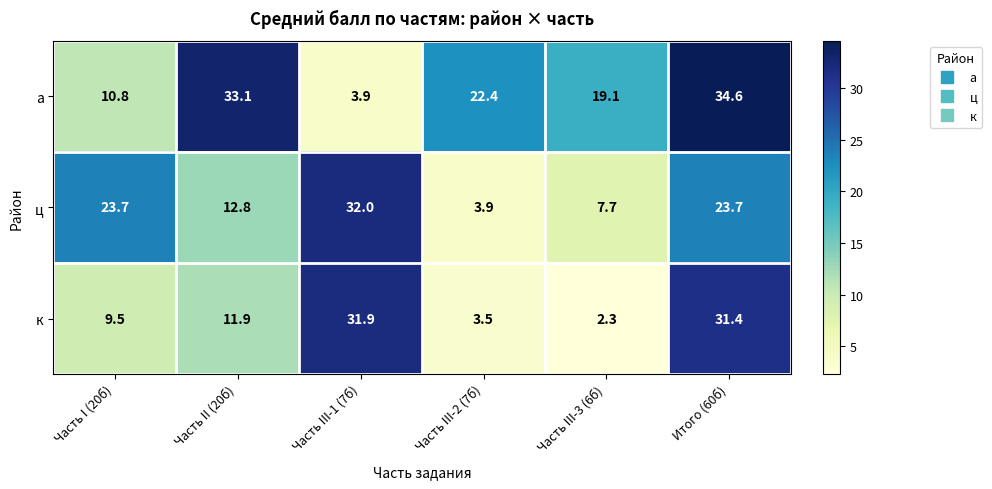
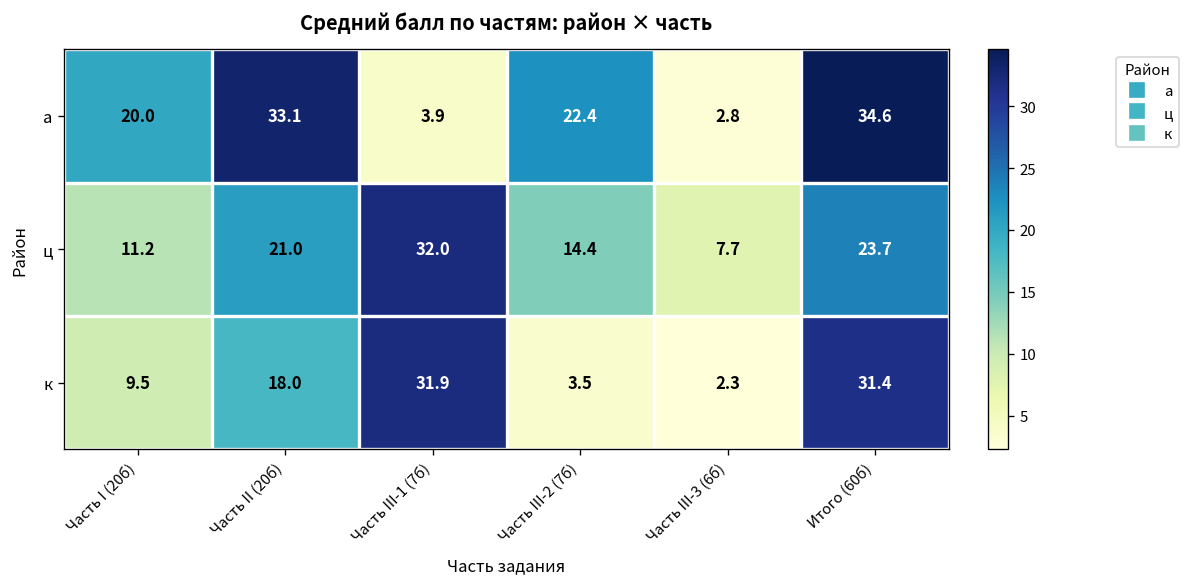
а, Часть I (20б): 10.8 -> 20.0
а, Часть III-3 (6б): 19.1 -> 2.8
ц, Часть I (20б): 23.7 -> 11.2
ц, Часть II (20б): 12.8 -> 21.0
ц, Часть III-2 (7б): 3.9 -> 14.4
к, Часть II (20б): 11.9 -> 18.0
